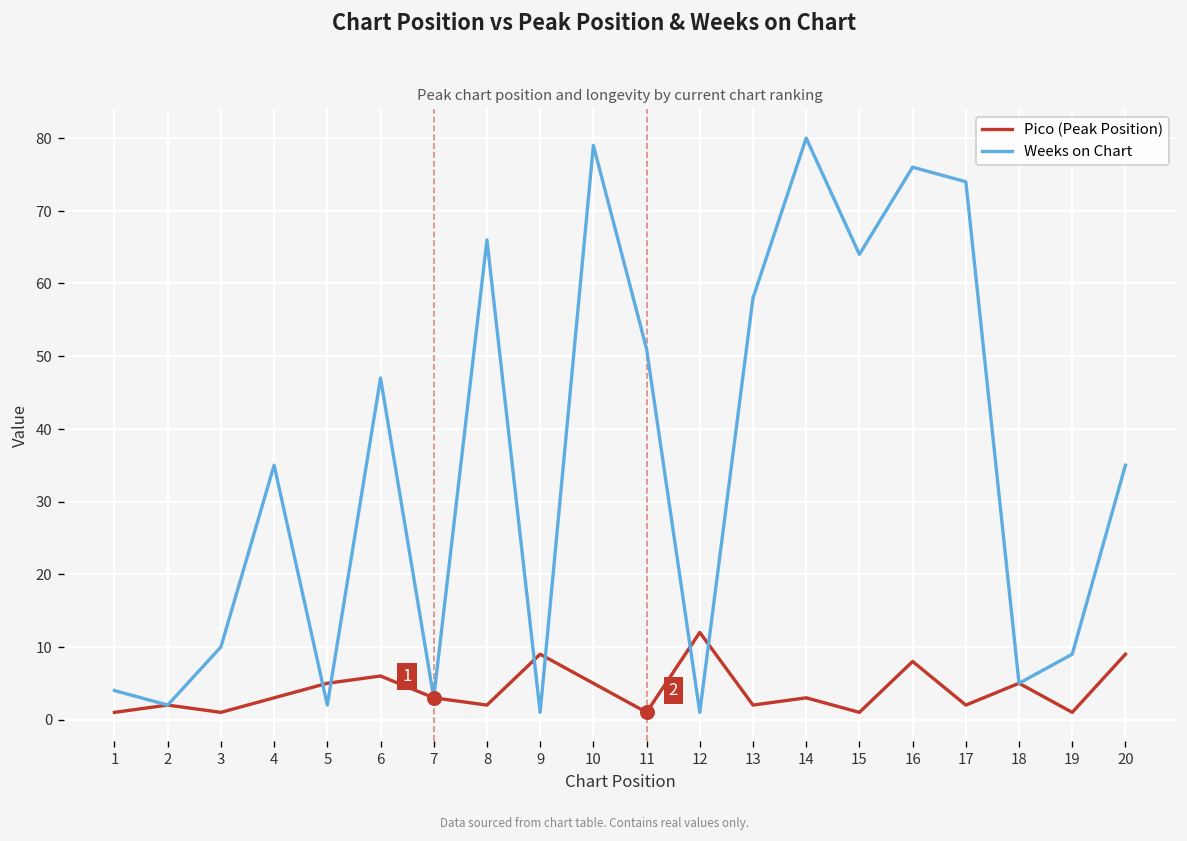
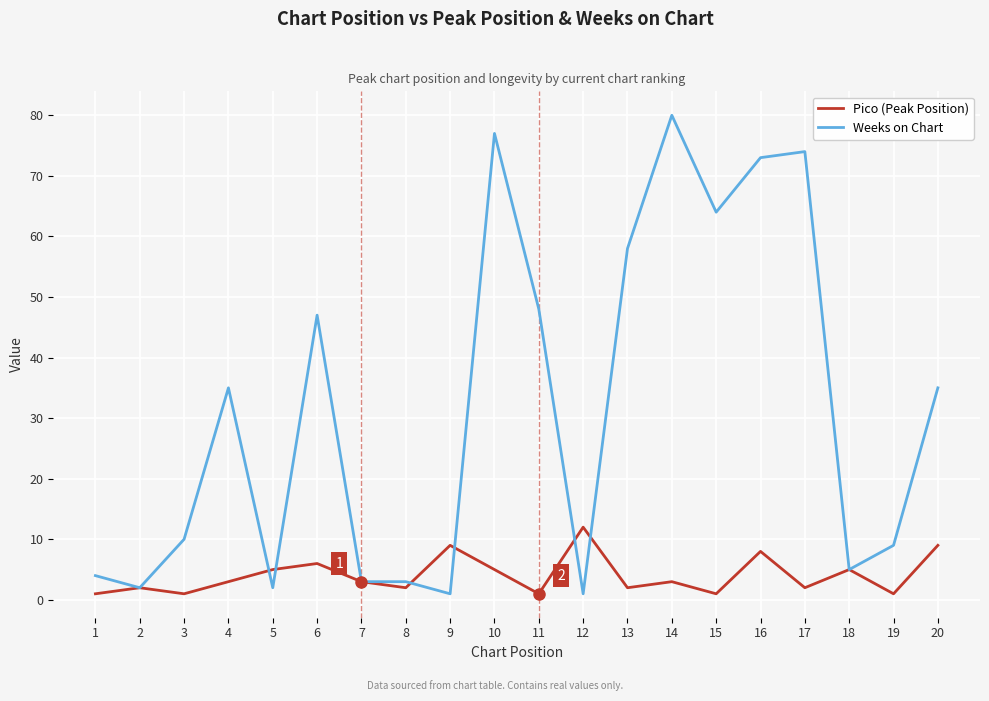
Weeks on Chart, 8: 66 -> 3
Weeks on Chart, 10: 79 -> 77
Weeks on Chart, 11: 51 -> 48
Weeks on Chart, 16: 76 -> 73
